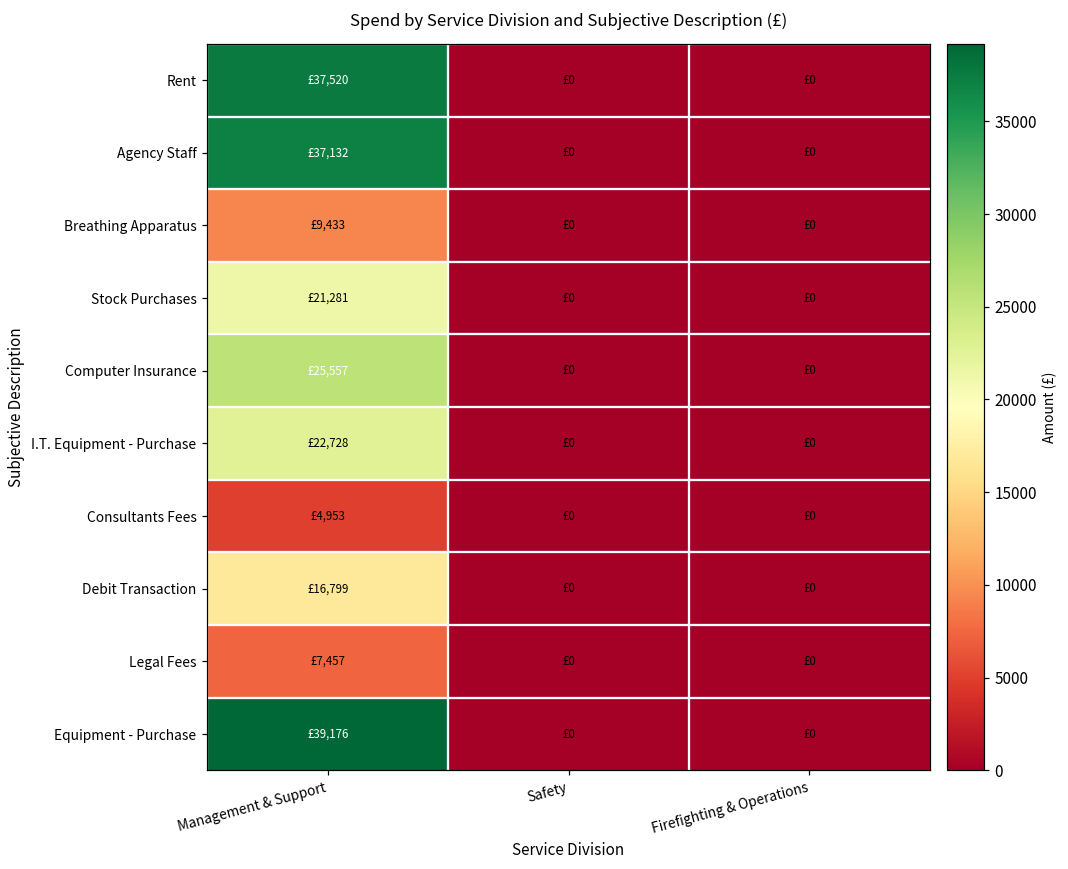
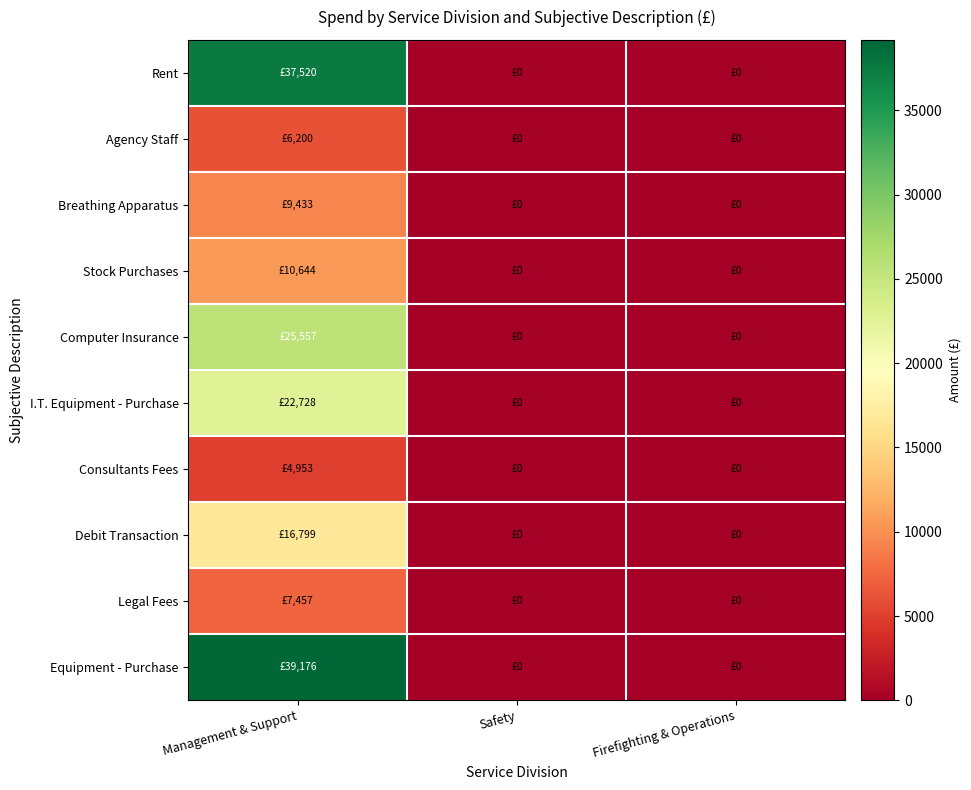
Agency Staff, Management & Support: £37,132 -> £6,200
Stock Purchases, Management & Support: £21,281 -> £10,644
